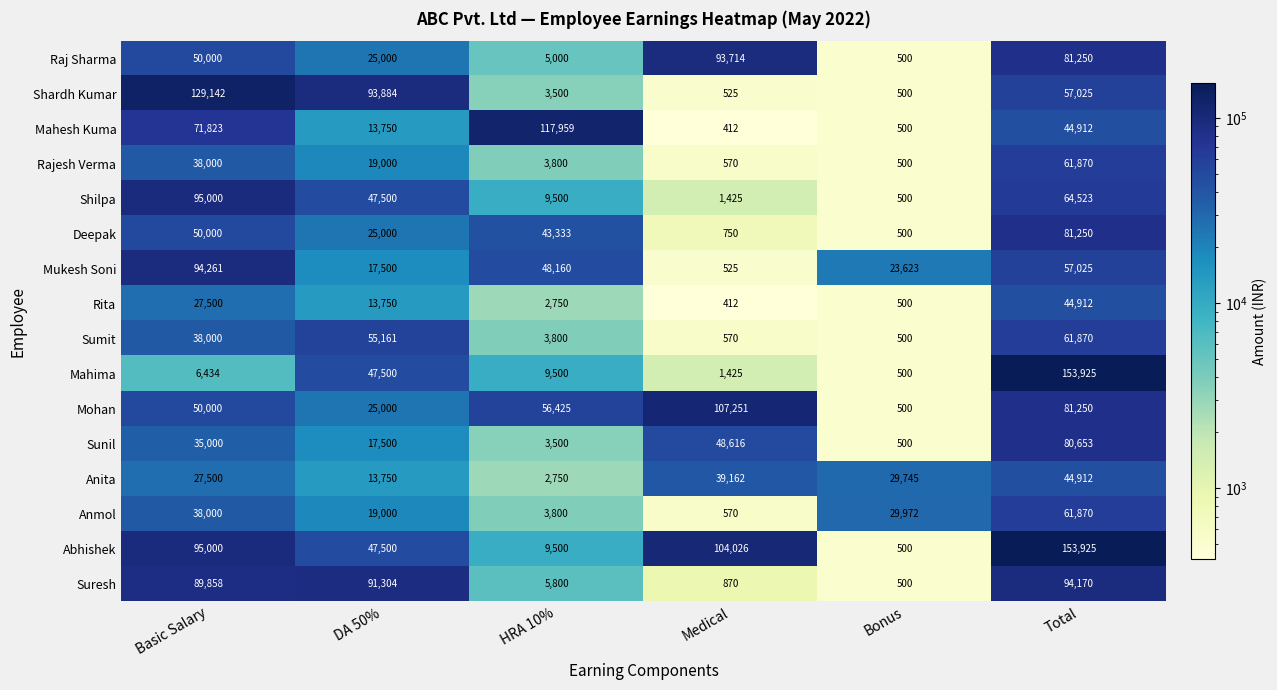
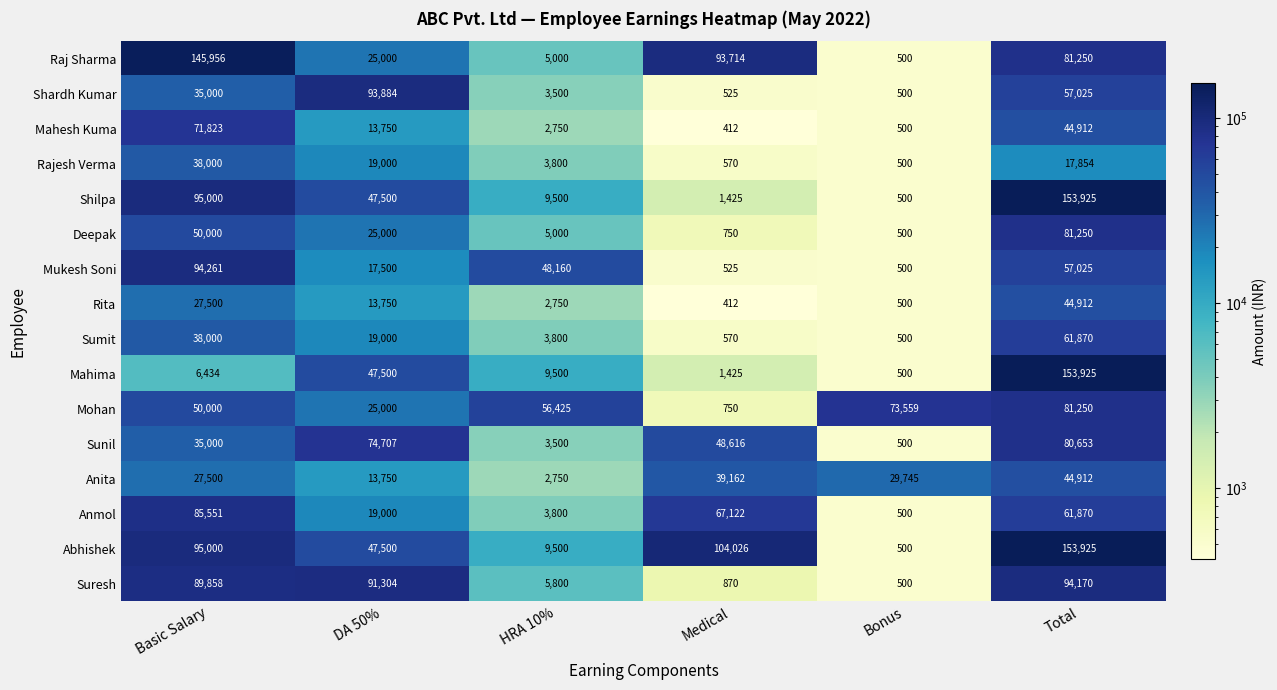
Raj Sharma, Basic Salary: 50,000 -> 145,956
Shardh Kumar, Basic Salary: 129,142 -> 35,000
Mahesh Kuma, HRA 10%: 117,959 -> 2,750
Rajesh Verma, Total: 61,870 -> 17,854
Shilpa, Total: 64,523 -> 153,925
Deepak, HRA 10%: 43,333 -> 5,000
Mukesh Soni, Bonus: 23,623 -> 500
Sumit, DA 50%: 55,161 -> 19,000
Mohan, Medical: 107,251 -> 750
Mohan, Bonus: 500 -> 73,559
Sunil, DA 50%: 17,500 -> 74,707
Anmol, Basic Salary: 38,000 -> 85,551
Anmol, Medical: 570 -> 67,122
Anmol, Bonus: 29,972 -> 500
